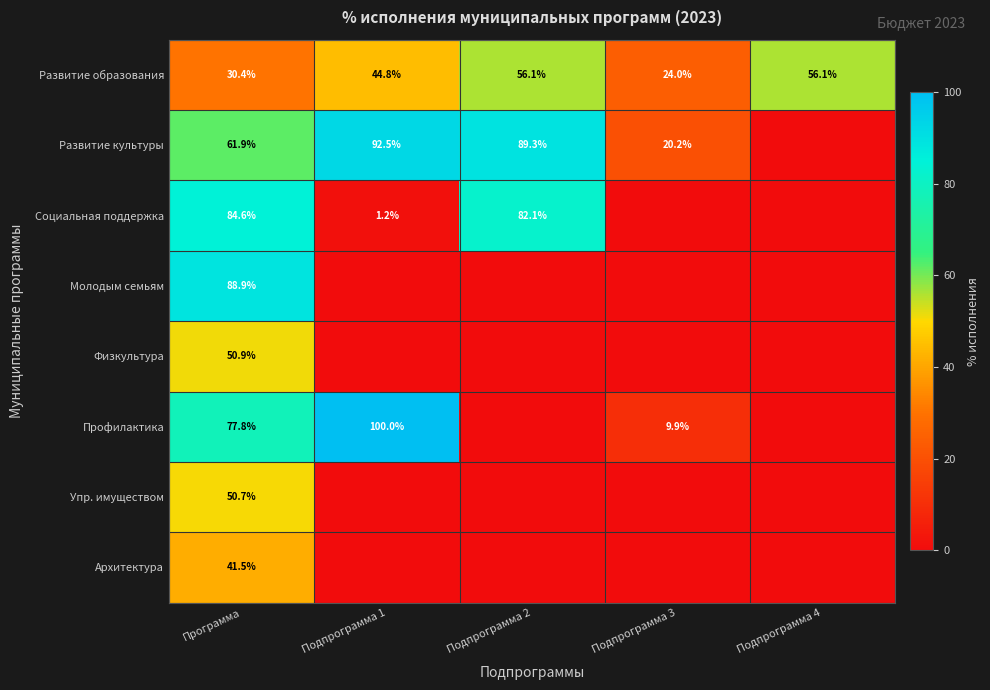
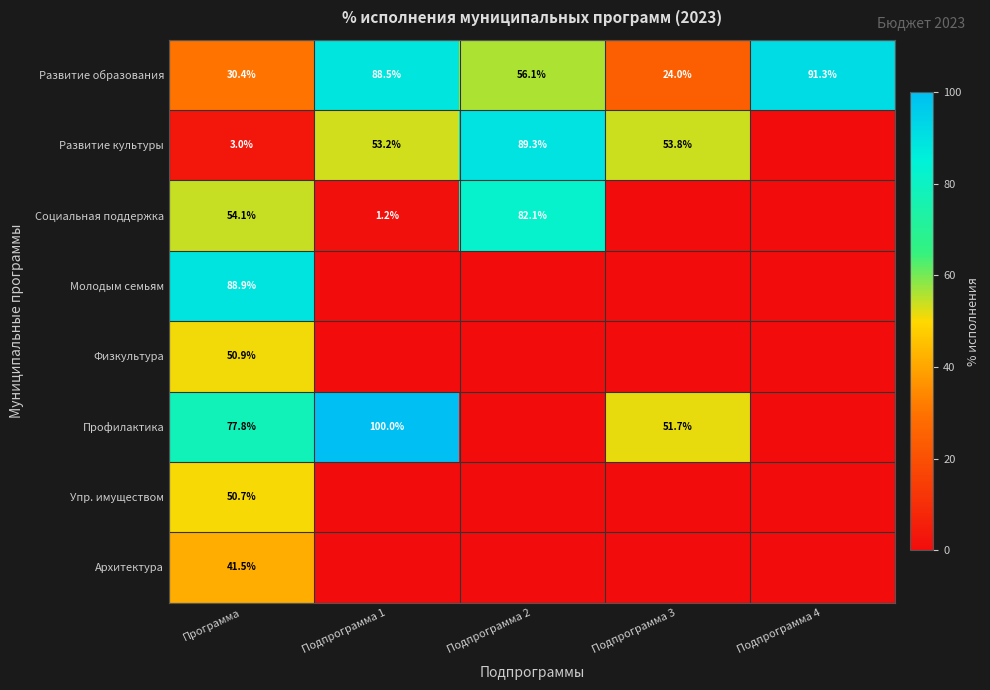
Развитие образования, Подпрограмма 1: 44.8% -> 88.5%
Развитие образования, Подпрограмма 4: 56.1% -> 91.3%
Развитие культуры, Программа: 61.9% -> 3.0%
Развитие культуры, Подпрограмма 1: 92.5% -> 53.2%
Развитие культуры, Подпрограмма 3: 20.2% -> 53.8%
Социальная поддержка, Программа: 84.6% -> 54.1%
Профилактика, Подпрограмма 3: 9.9% -> 51.7%
